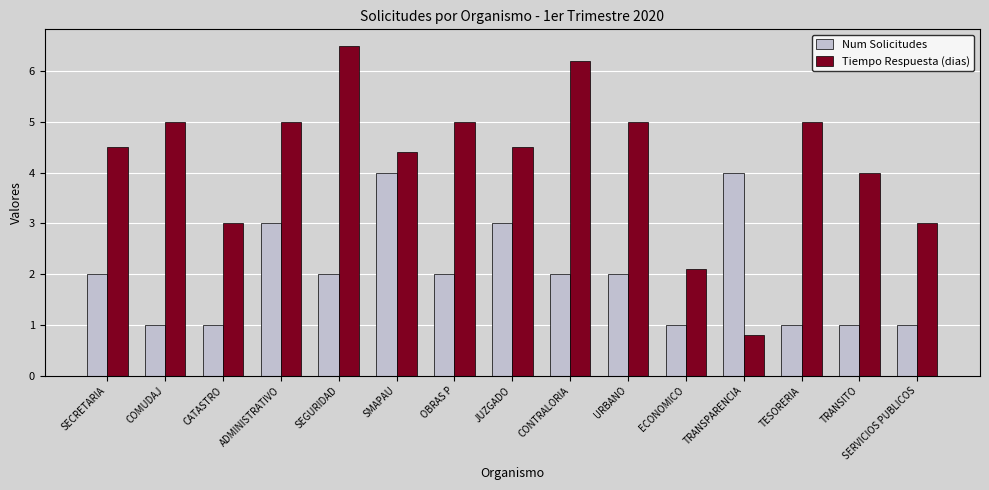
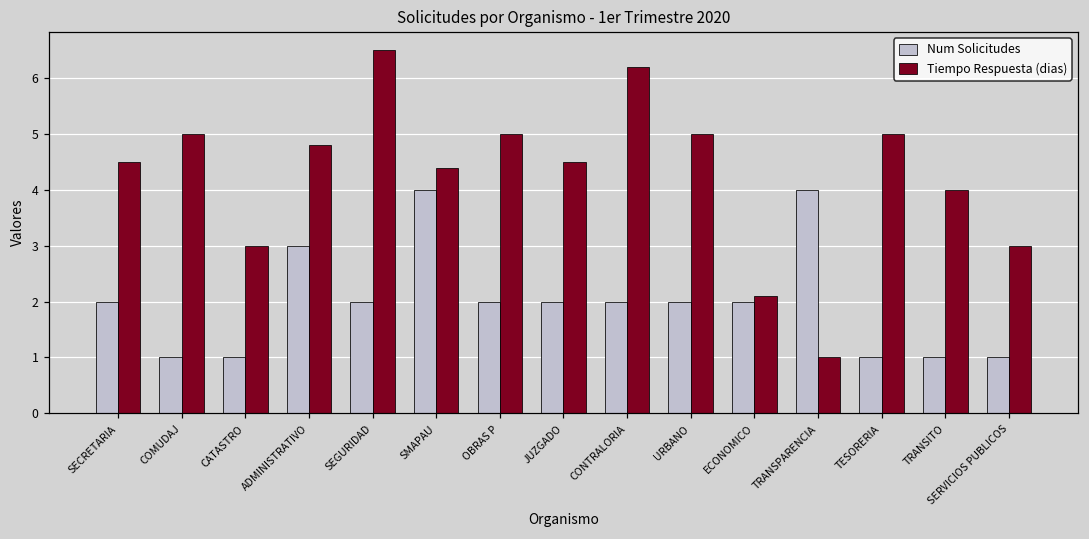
Tiempo Respuesta (dias), ADMINISTRATIVO: 5.0 -> 4.8
Num Solicitudes, JUZGADO: 3 -> 2
Num Solicitudes, ECONOMICO: 1 -> 2
Tiempo Respuesta (dias), TRANSPARENCIA: 0.8 -> 1.0
